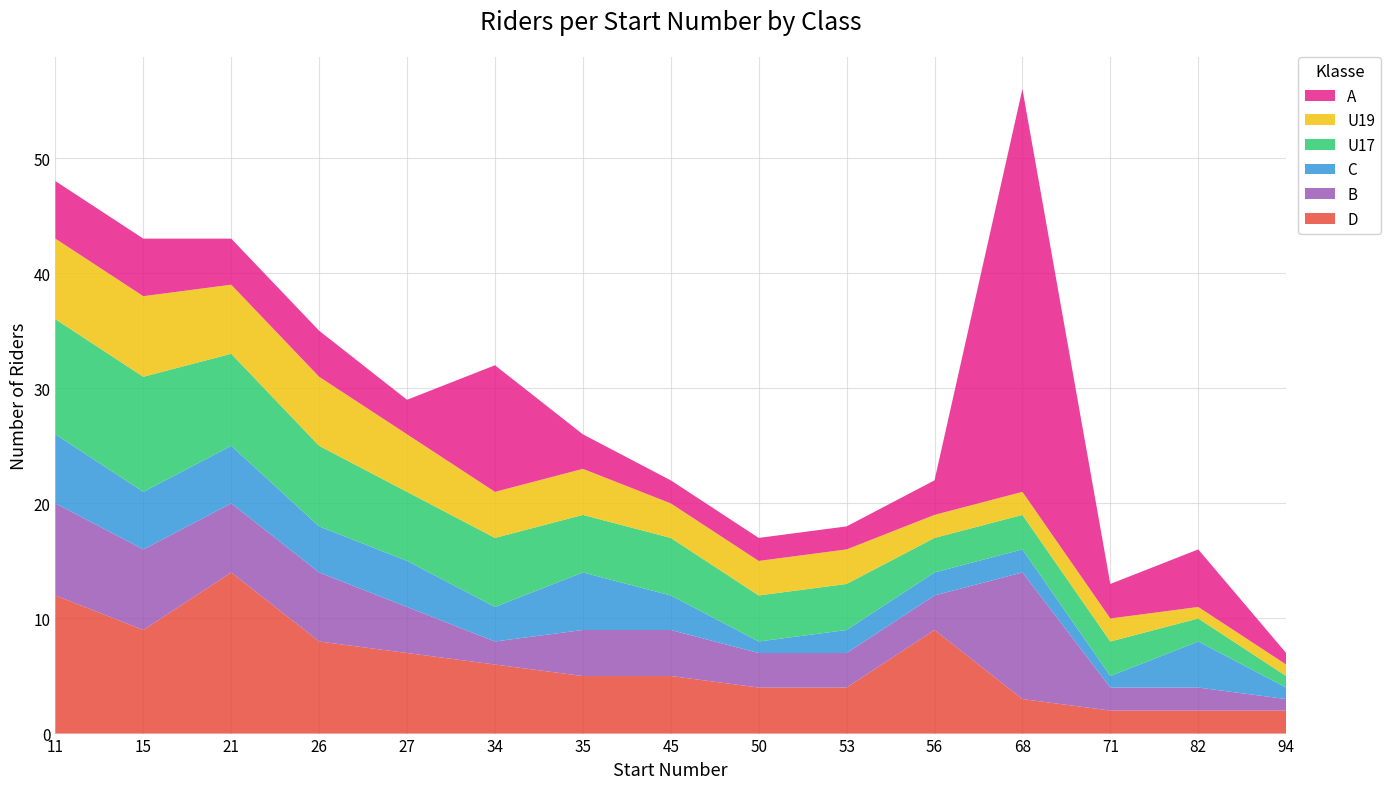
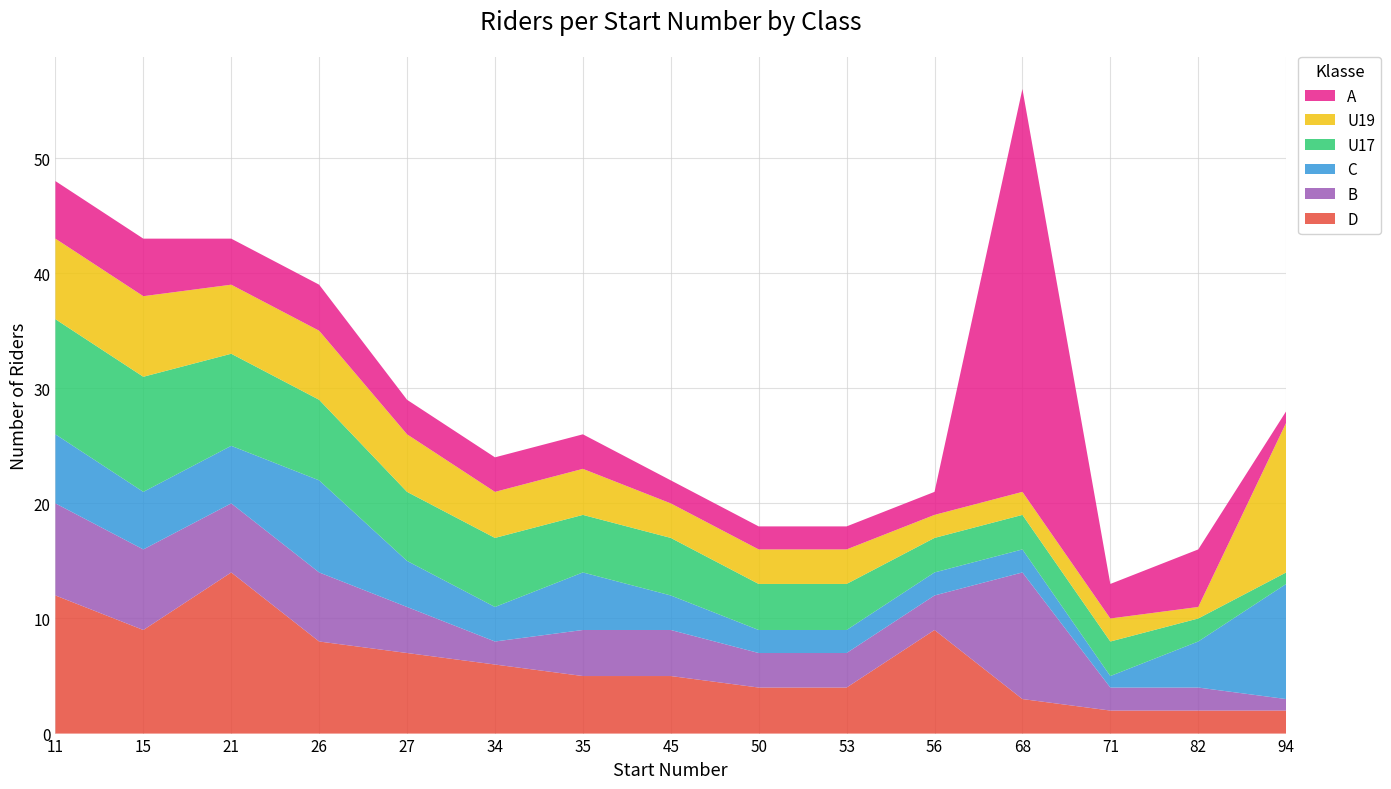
C, 26: 4 -> 8
A, 34: 11 -> 3
C, 50: 1 -> 2
A, 56: 3 -> 2
C, 94: 1 -> 10
U19, 94: 1 -> 13
